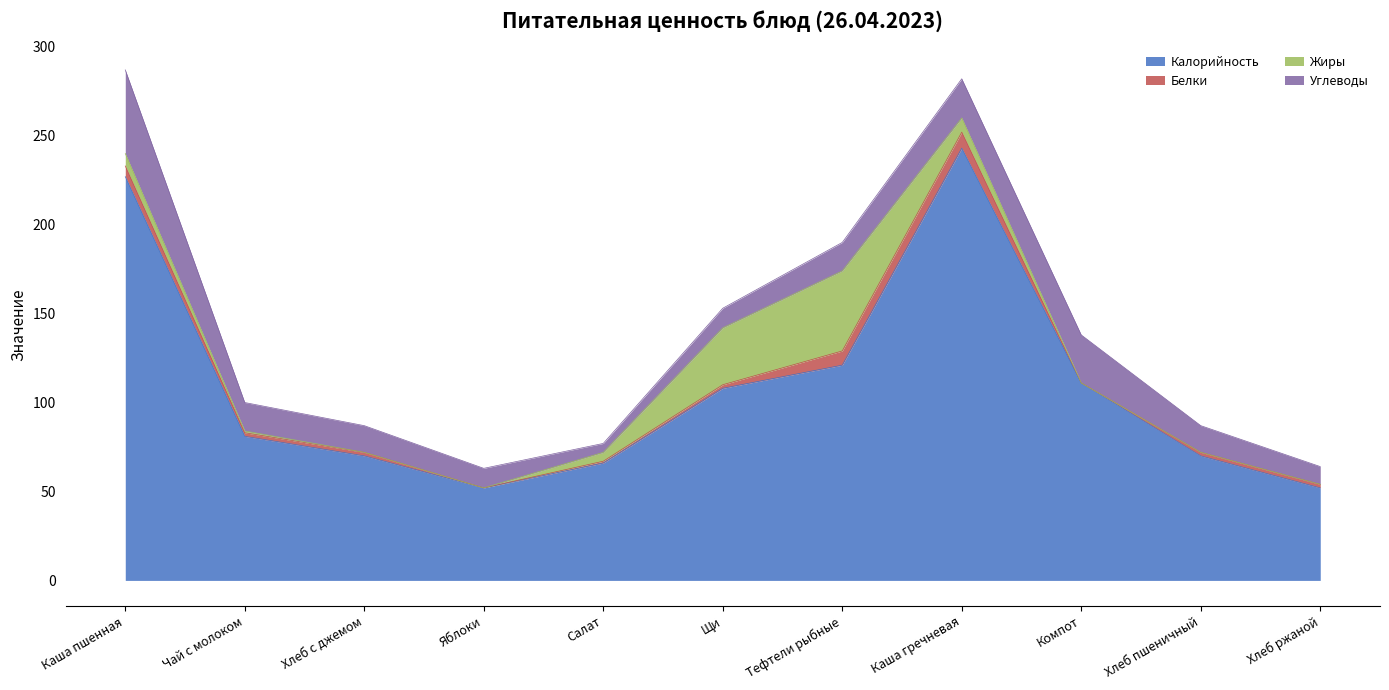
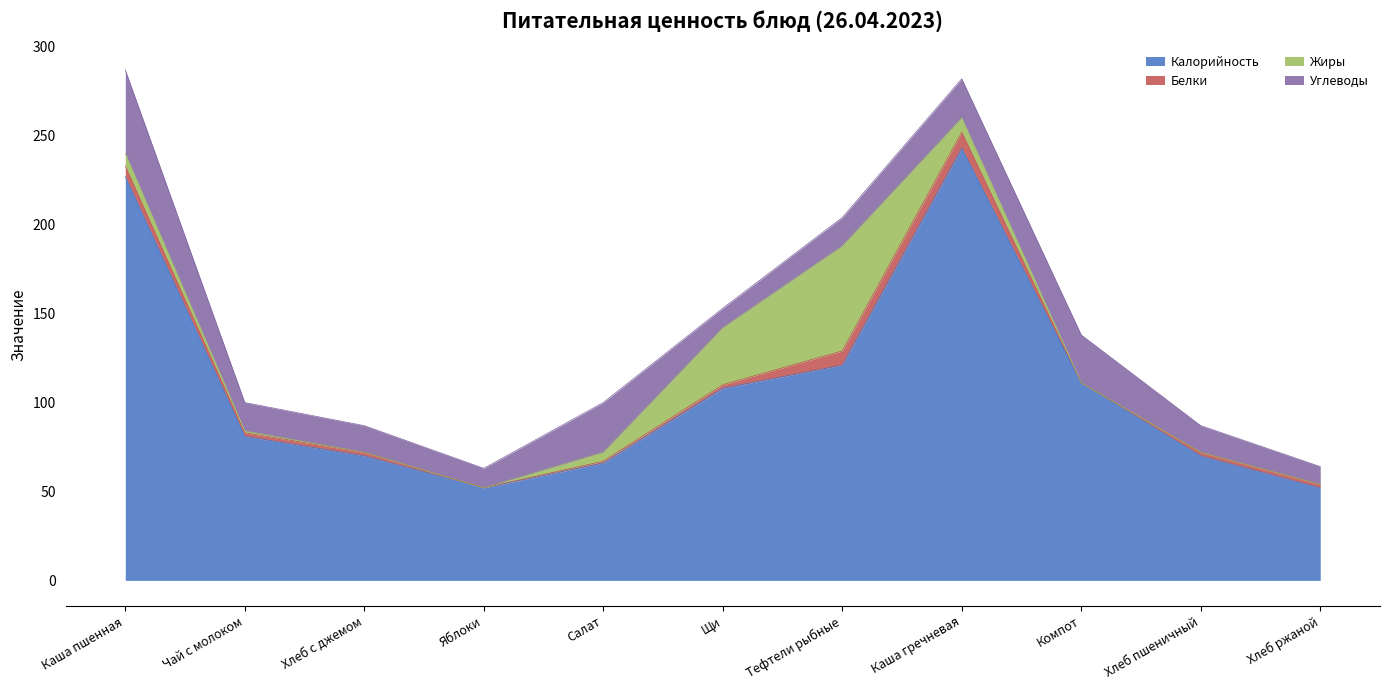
Углеводы, Салат: 5 -> 28
Жиры, Тефтели рыбные: 45 -> 59
